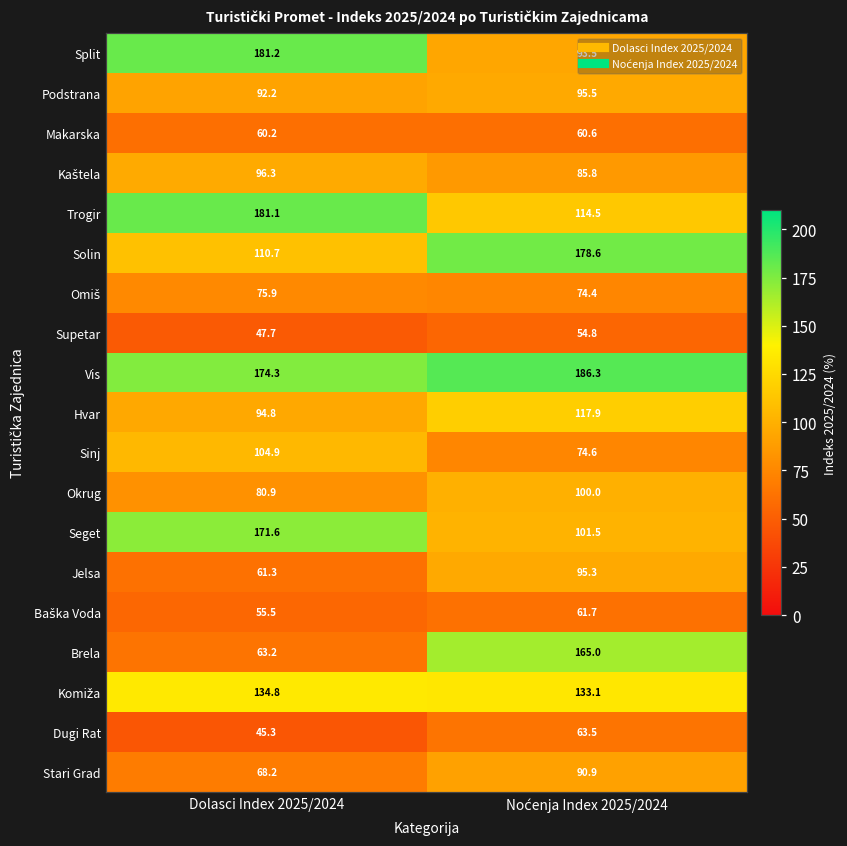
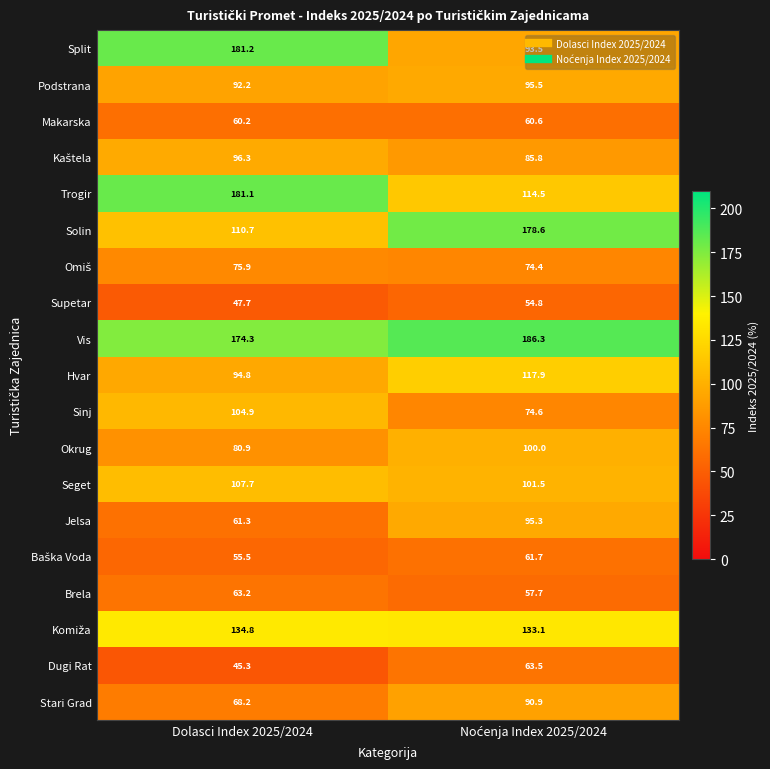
Seget, Dolasci Index 2025/2024: 171.6 -> 107.7
Brela, Noćenja Index 2025/2024: 165.0 -> 57.7
